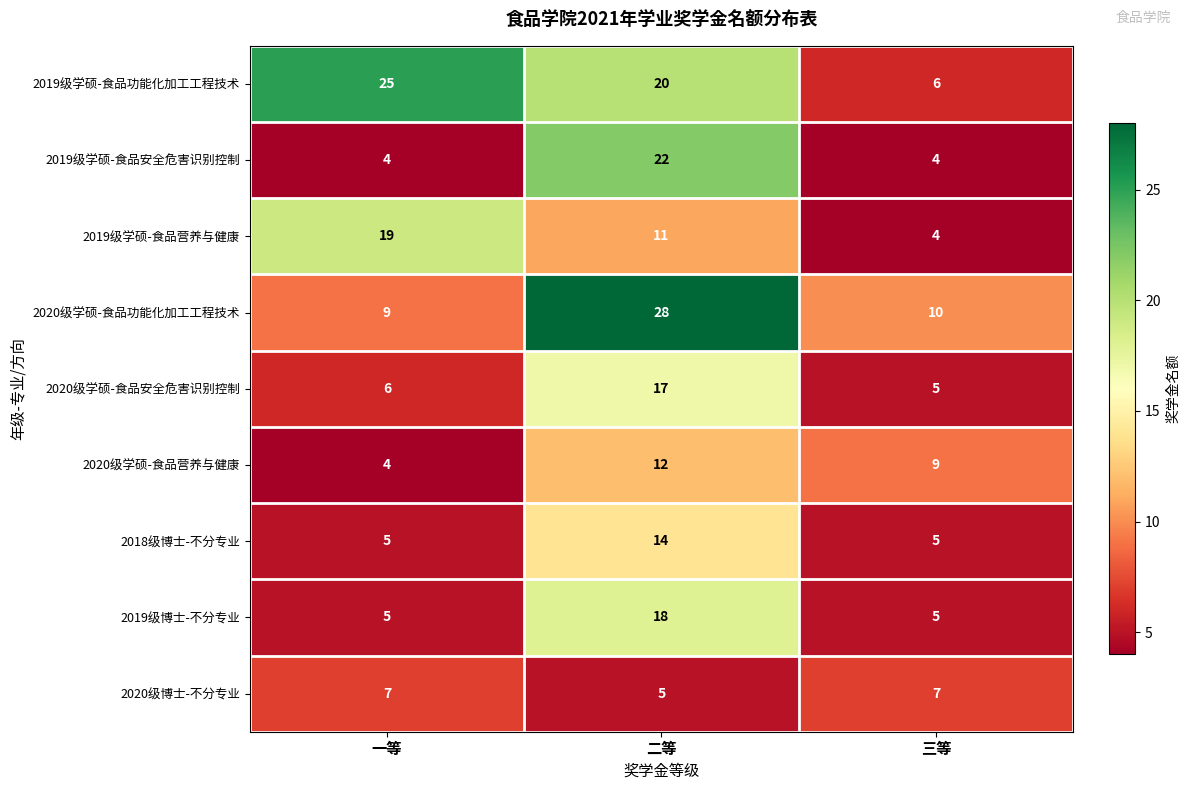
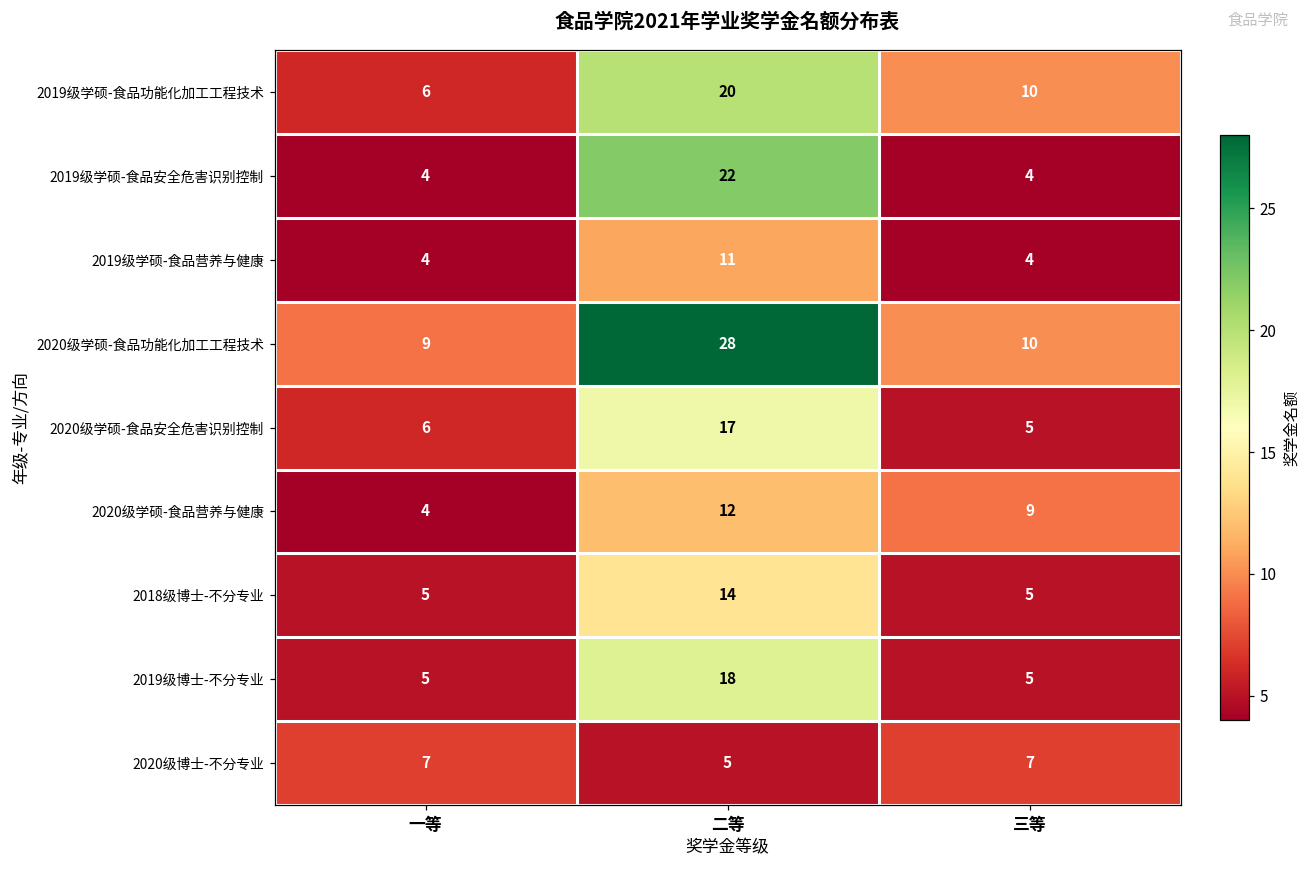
2019级学硕-食品功能化加工工程技术, 一等: 25 -> 6
2019级学硕-食品功能化加工工程技术, 三等: 6 -> 10
2019级学硕-食品营养与健康, 一等: 19 -> 4
